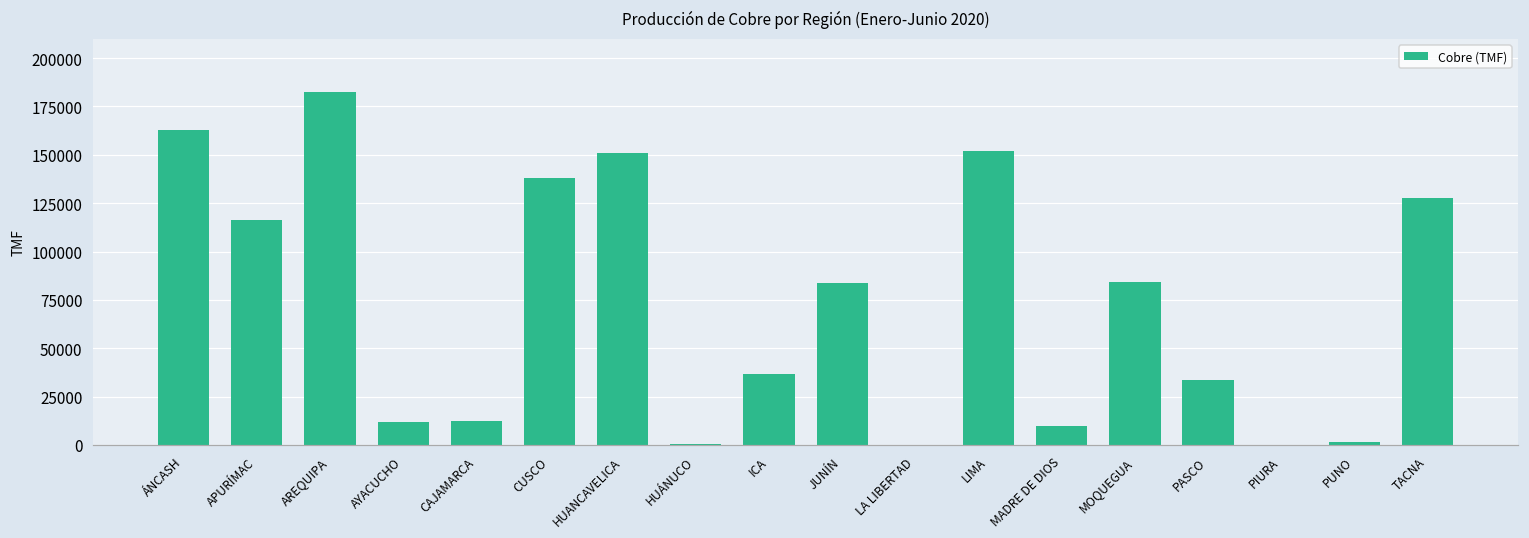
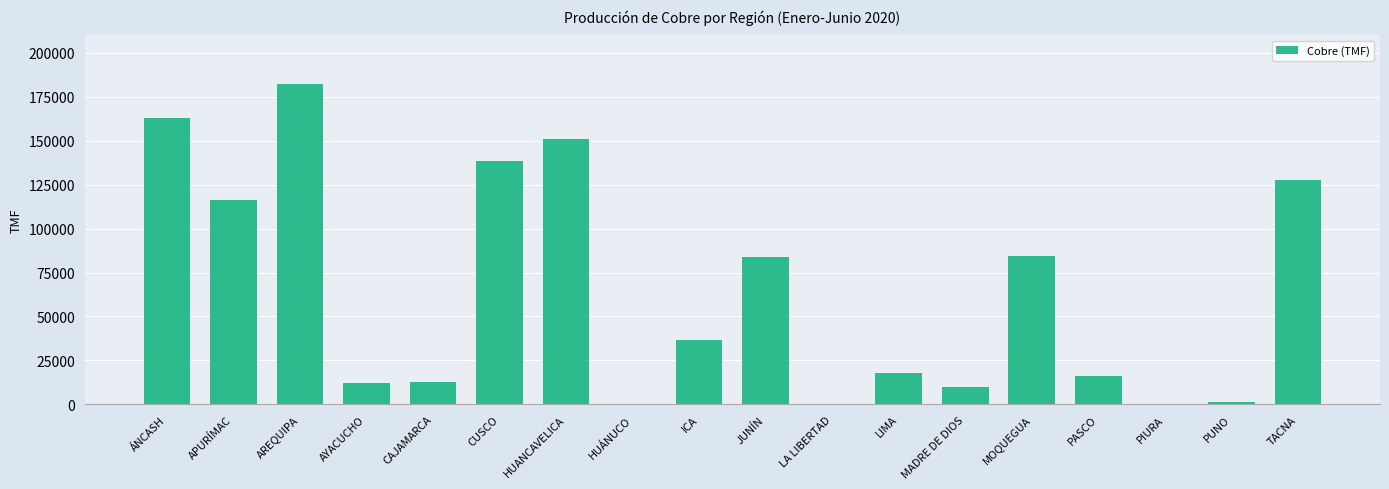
LIMA: 152000 -> 18000
PASCO: 34000 -> 16000
